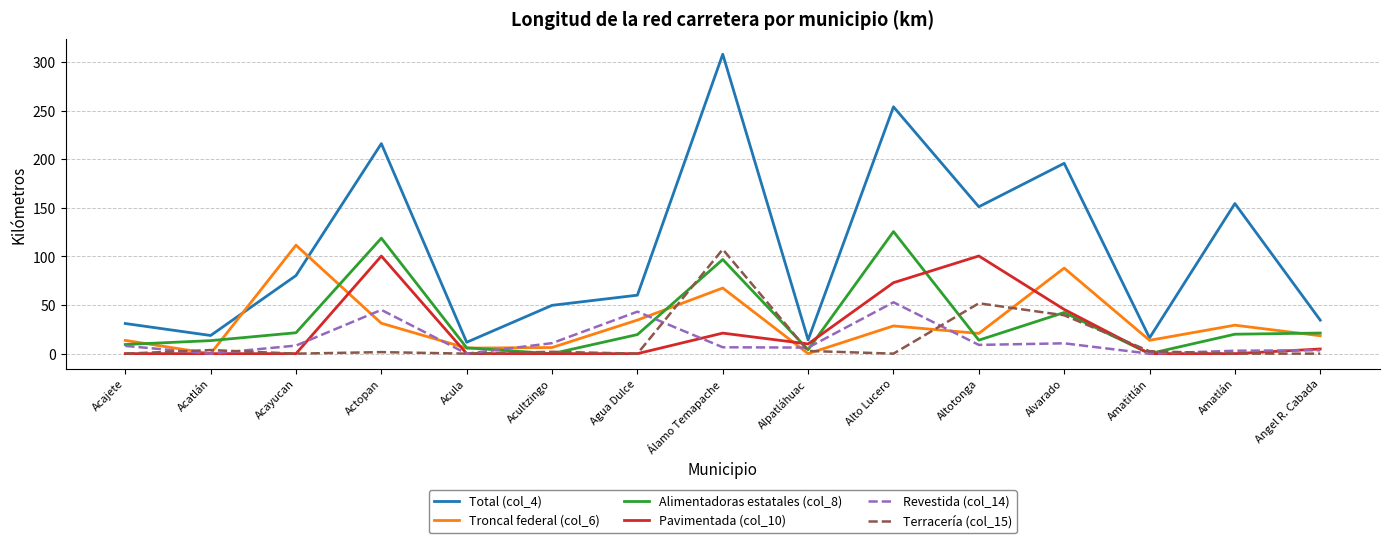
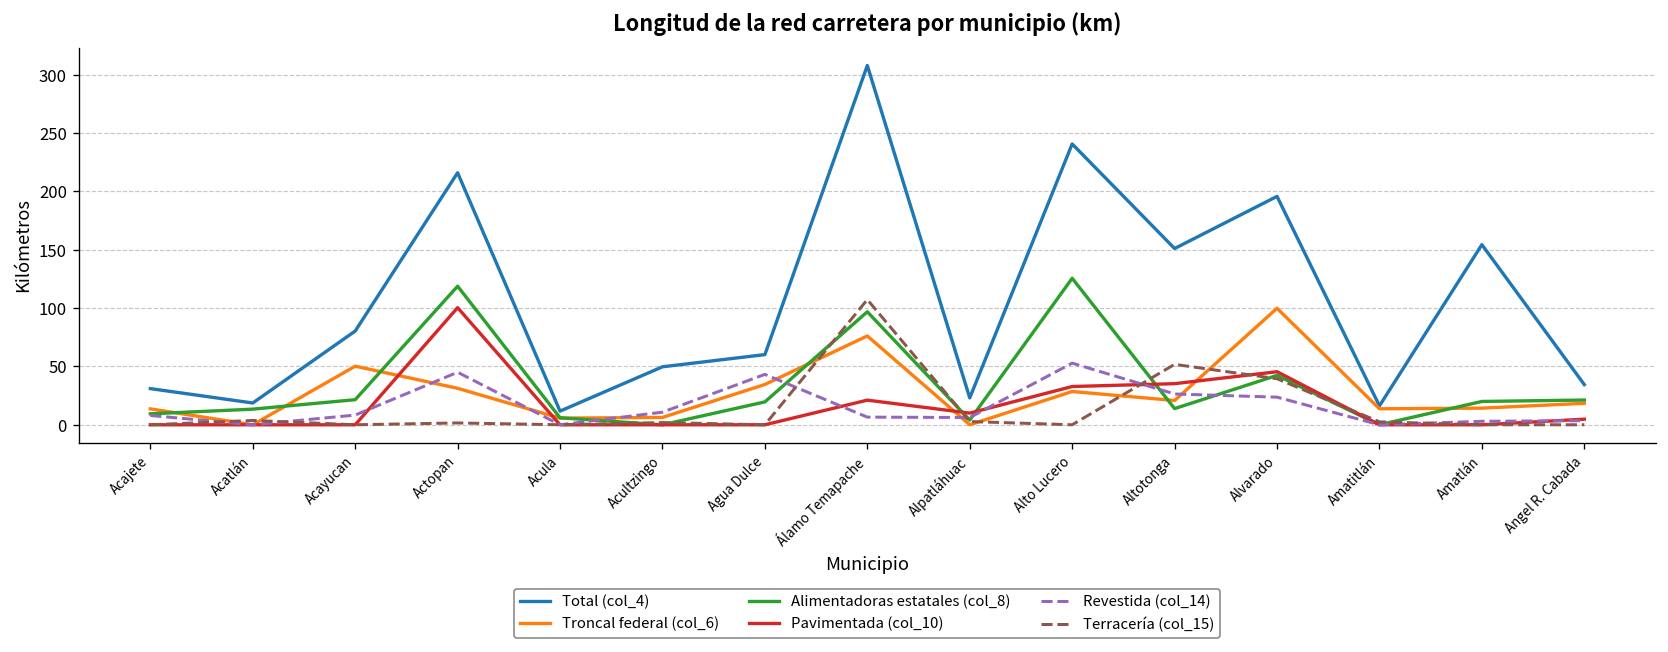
Troncal federal (col_6), Acayucan: 110 -> 50
Troncal federal (col_6), Álamo Temapache: 70 -> 80
Total (col_4), Alpatláhuac: 10 -> 20
Total (col_4), Alto Lucero: 250 -> 240
Pavimentada (col_10), Alto Lucero: 70 -> 30
Pavimentada (col_10), Altotonga: 100 -> 40
Revestida (col_14), Altotonga: 10 -> 30
Troncal federal (col_6), Alvarado: 90 -> 100
Revestida (col_14), Alvarado: 10 -> 20
Troncal federal (col_6), Amatlán: 30 -> 10
